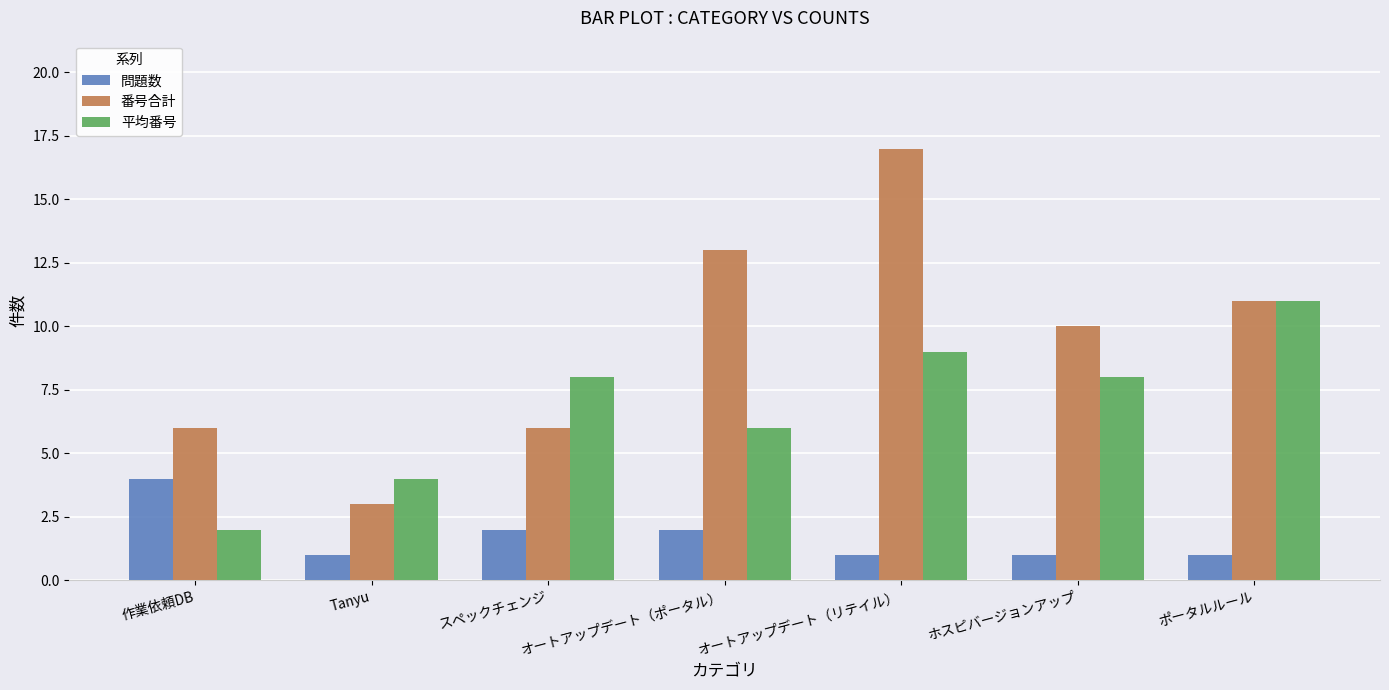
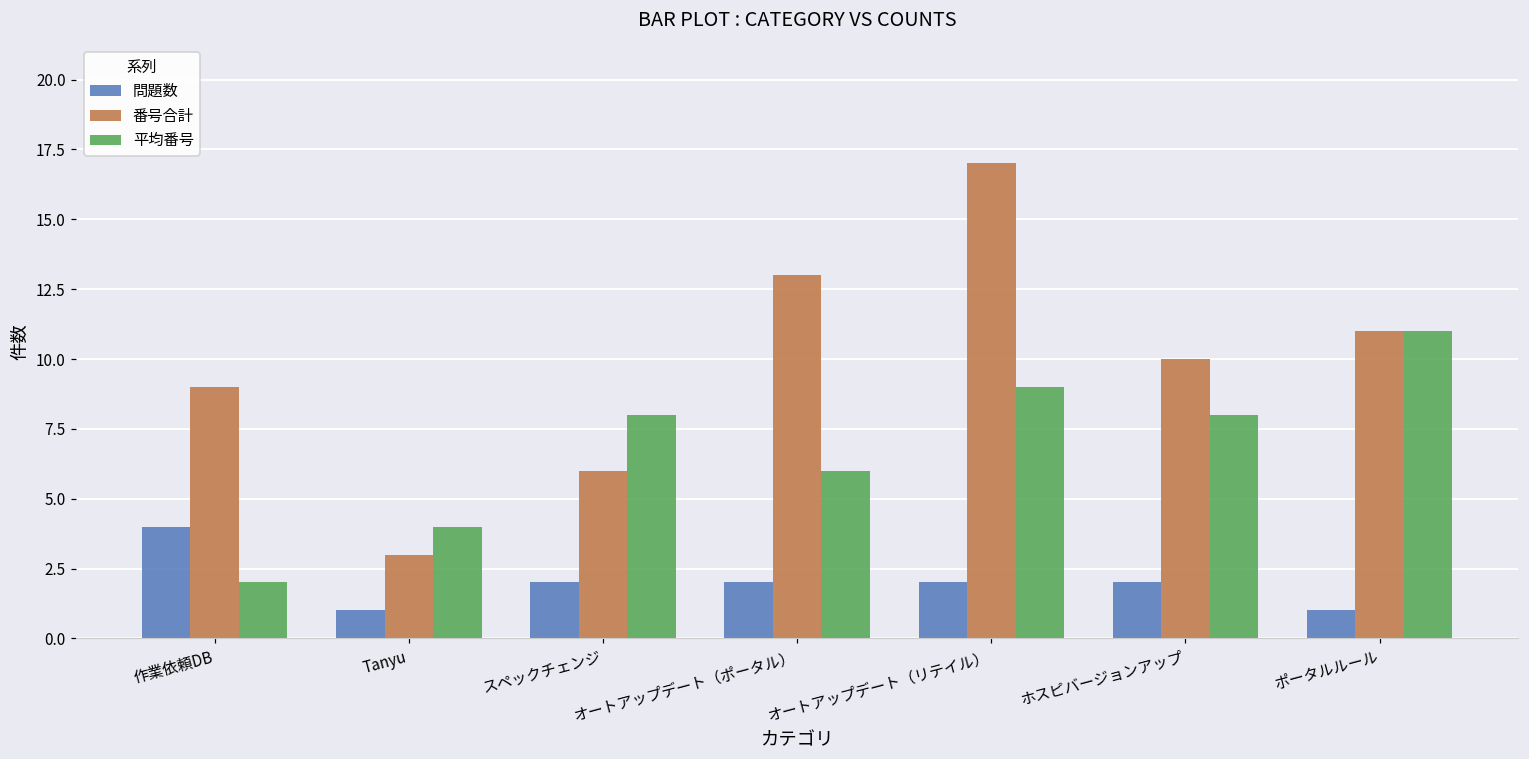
番号合計, 作業依頼DB: 6 -> 9
問題数, オートアップデート（リテイル）: 1 -> 2
問題数, ホスピバージョンアップ: 1 -> 2
